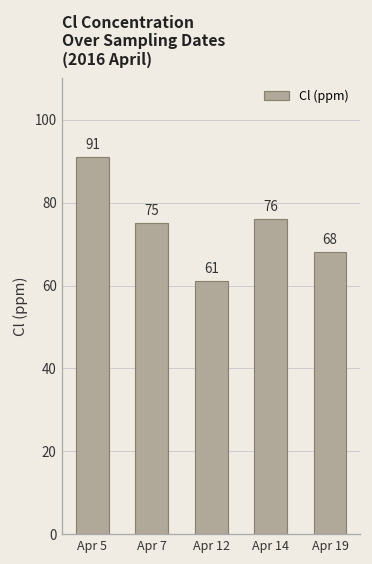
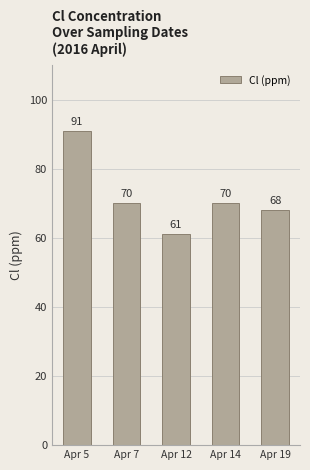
Apr 7: 75 -> 70
Apr 14: 76 -> 70
